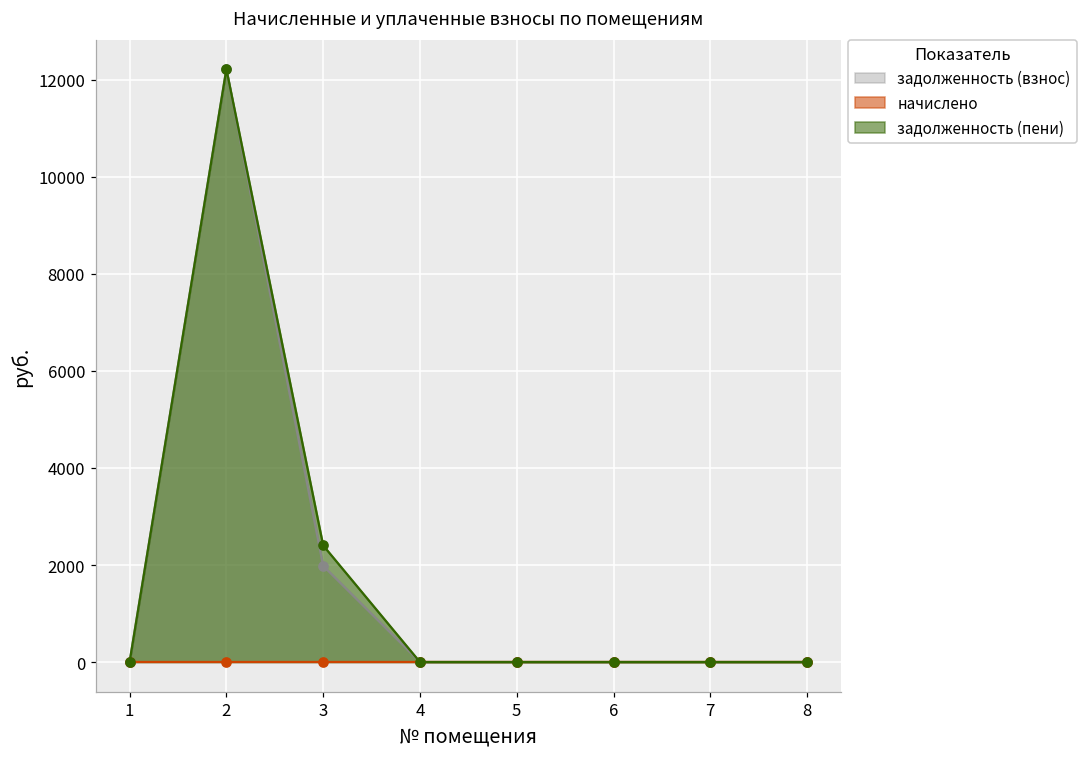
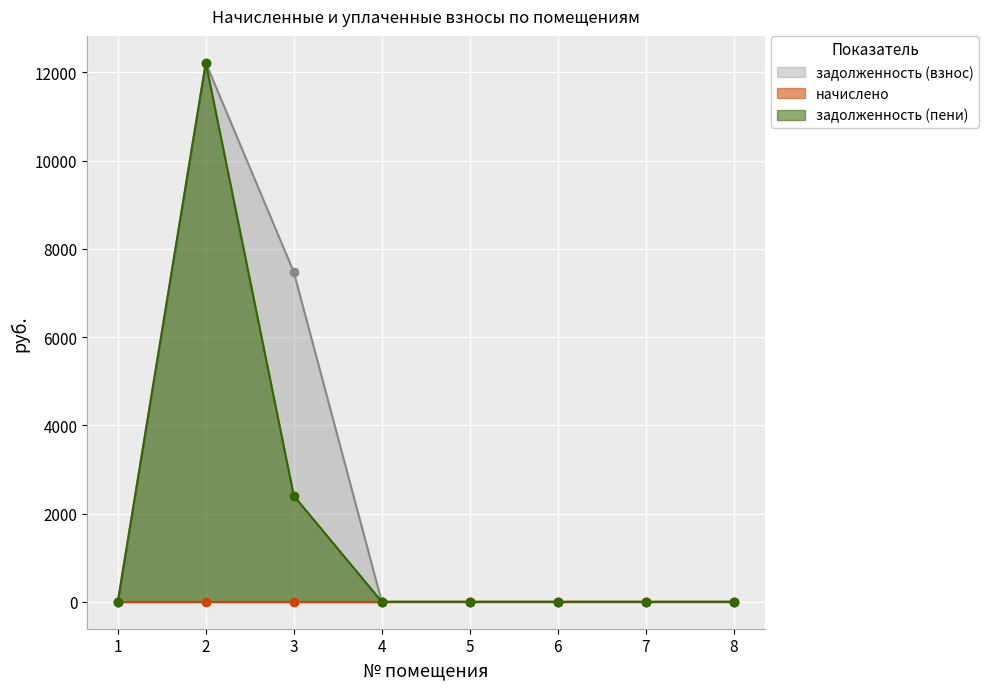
задолженность (взнос), 3: 2000 -> 7500
